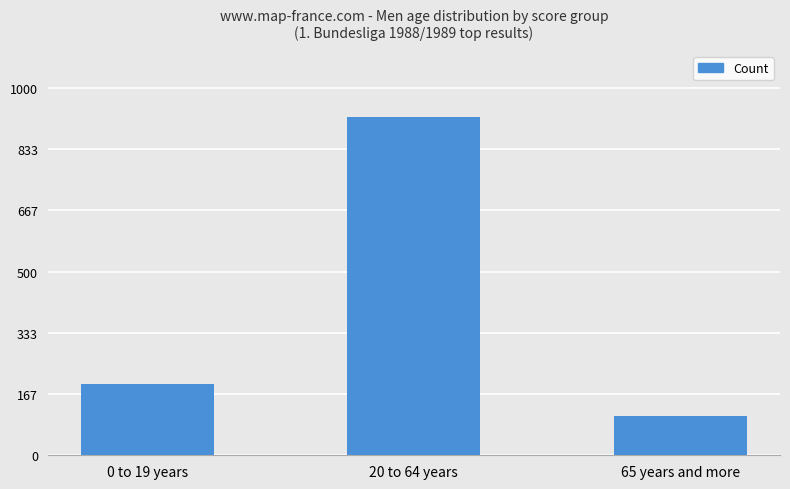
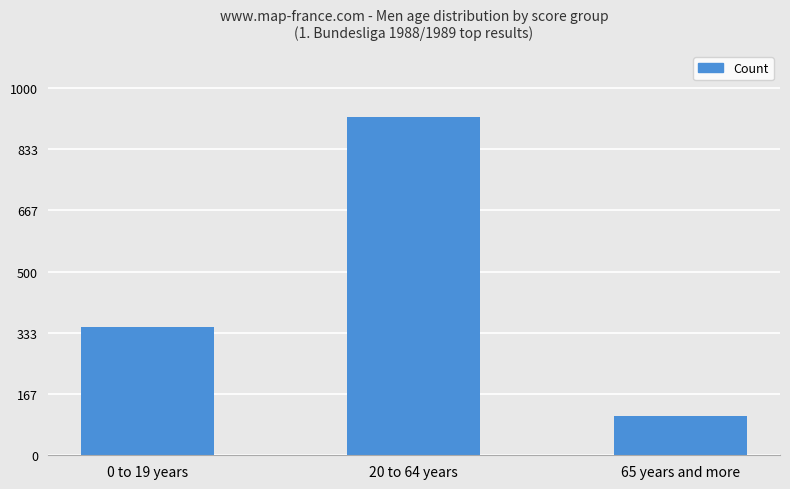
0 to 19 years: 190 -> 350
